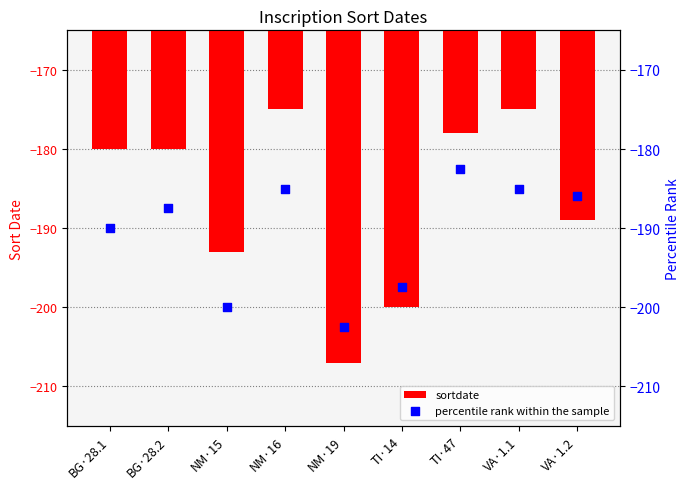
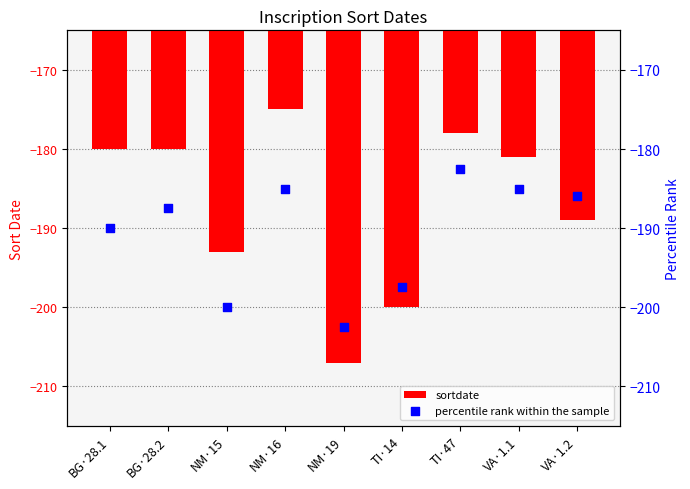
sortdate, VA·1.1: -175 -> -181
